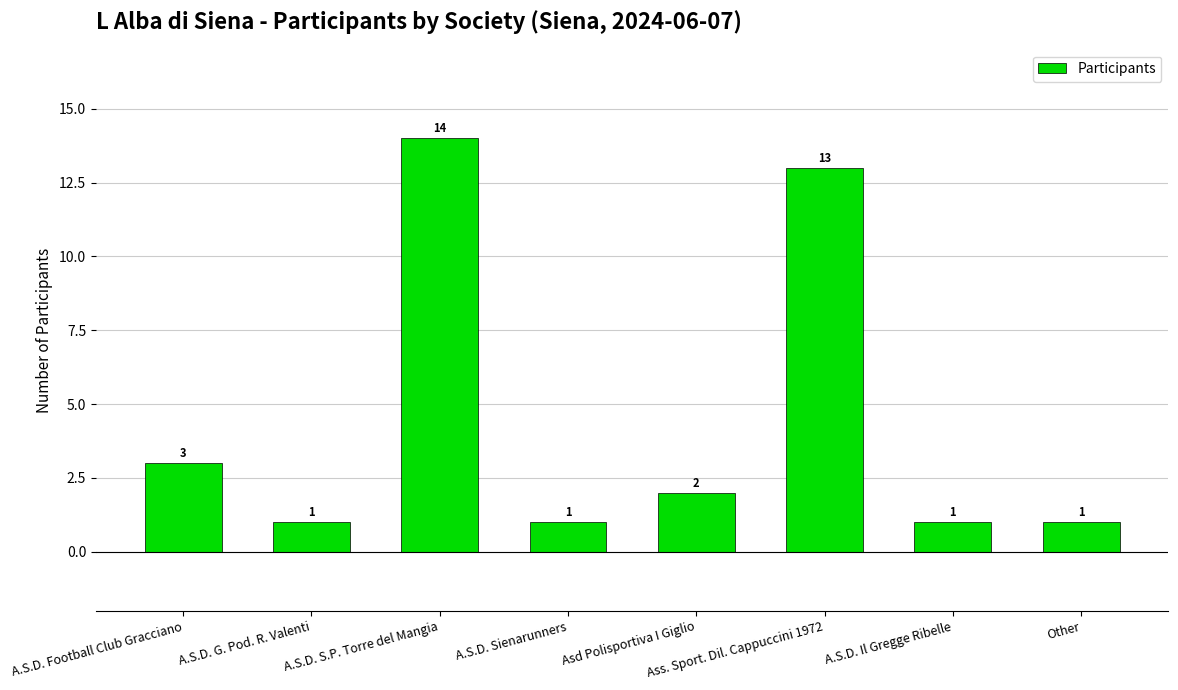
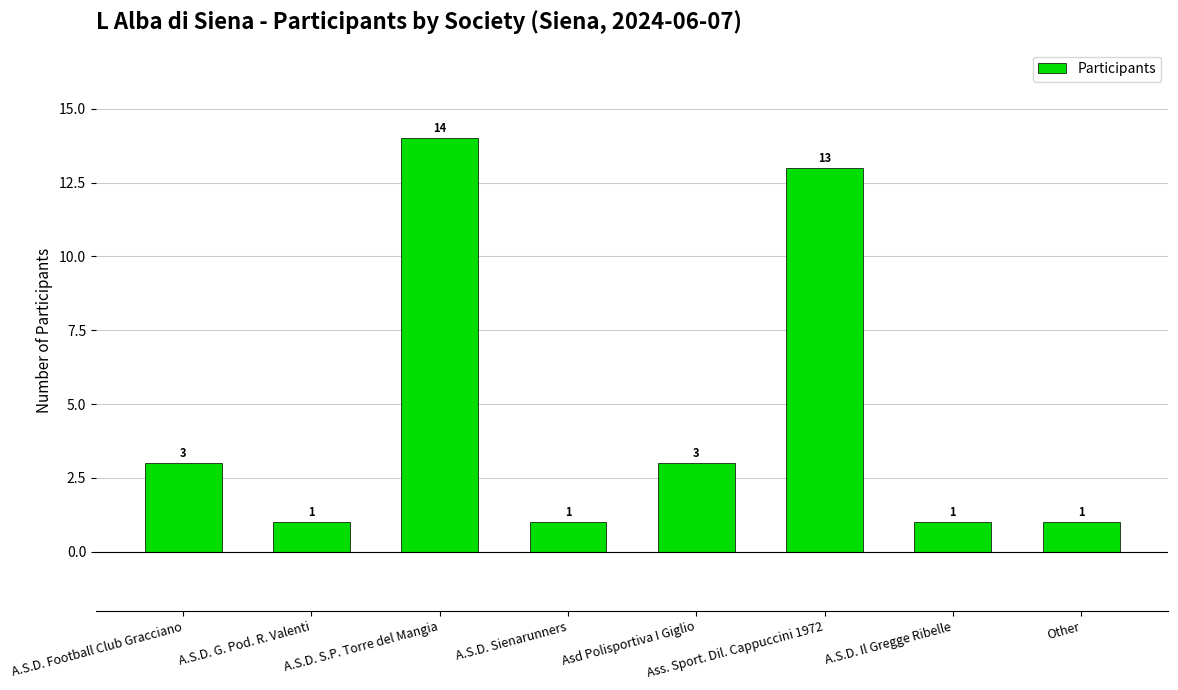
Asd Polisportiva I Giglio: 2 -> 3
